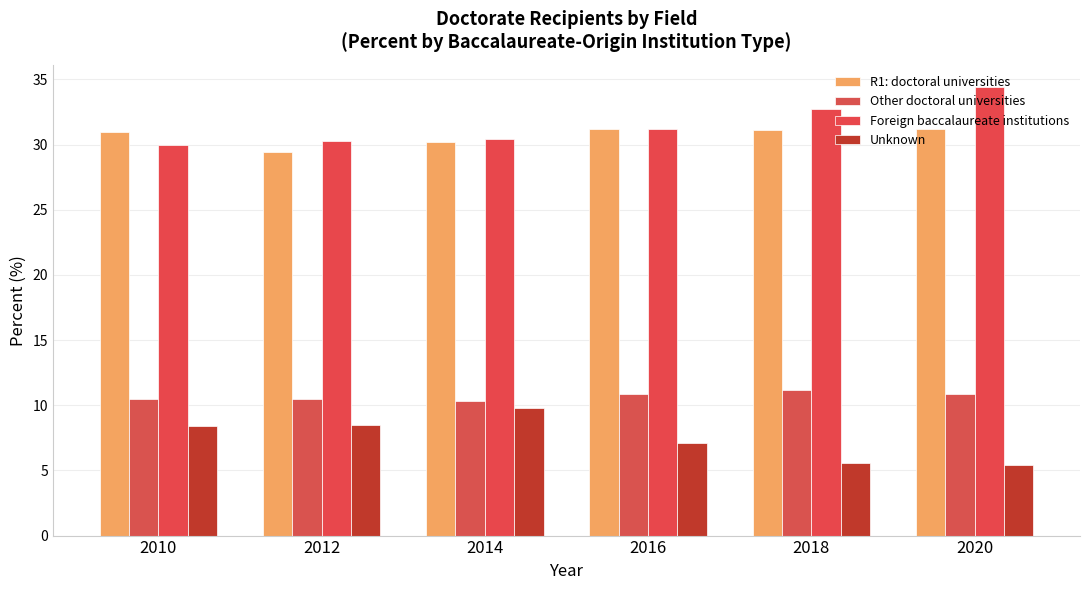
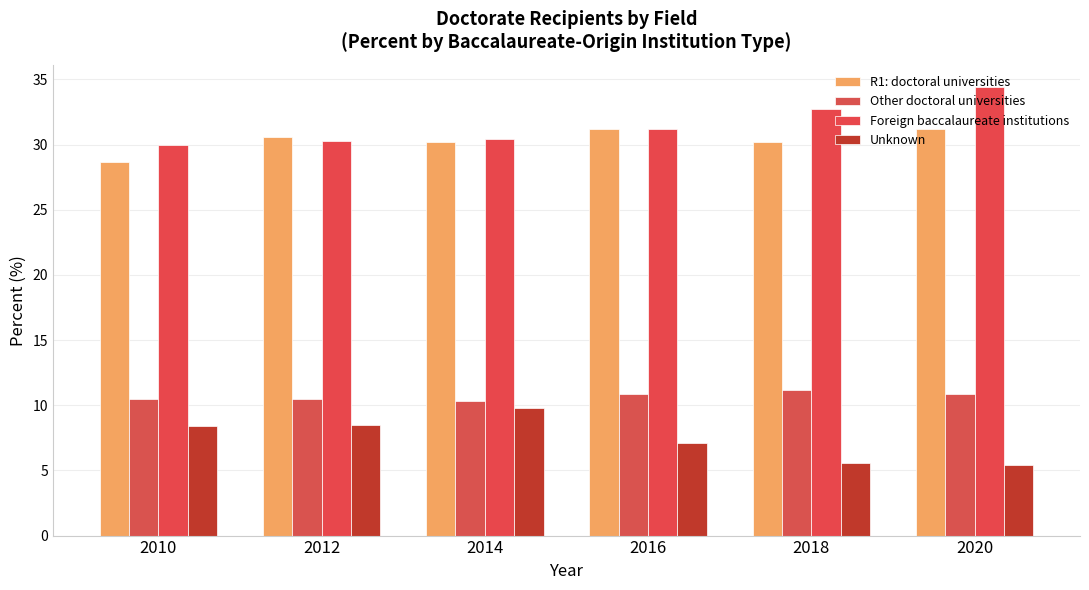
R1: doctoral universities, 2010: 31.0 -> 28.7
R1: doctoral universities, 2012: 29.4 -> 30.6
R1: doctoral universities, 2018: 31.1 -> 30.2
